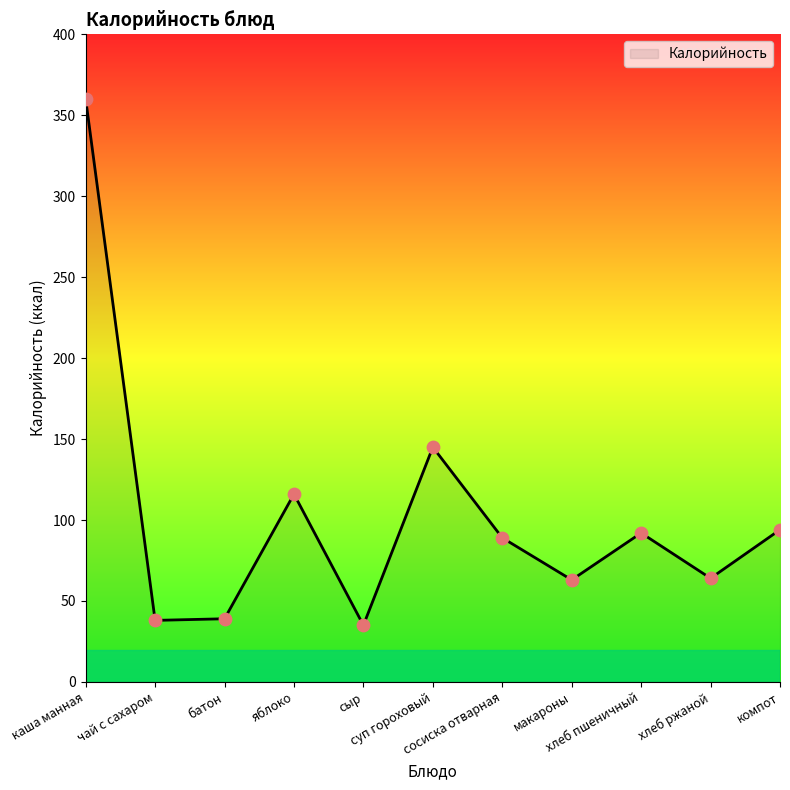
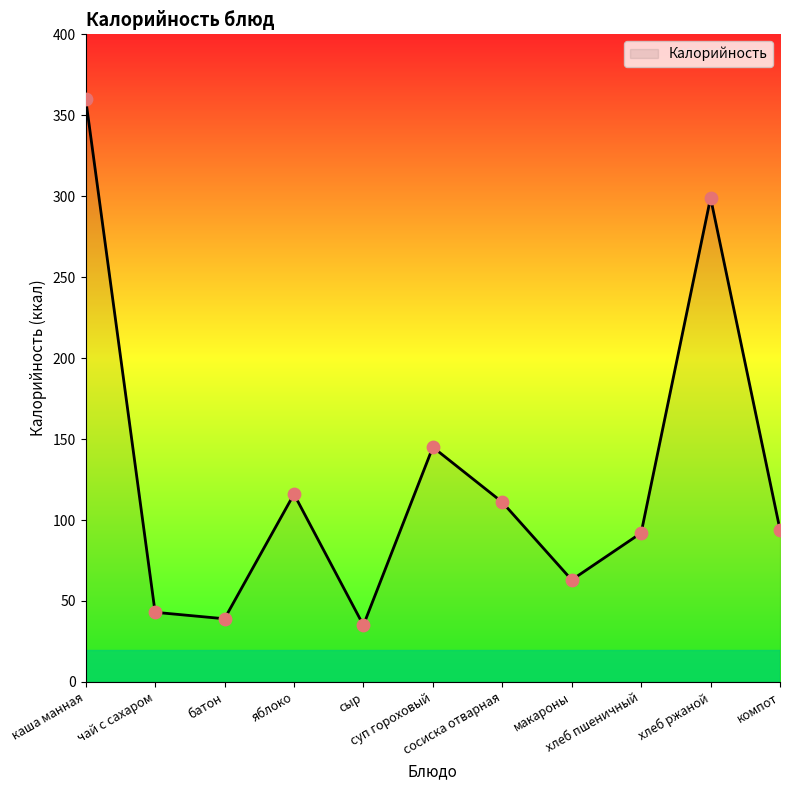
чай с сахаром: 38 -> 43
сосиска отварная: 89 -> 111
хлеб ржаной: 64 -> 299
